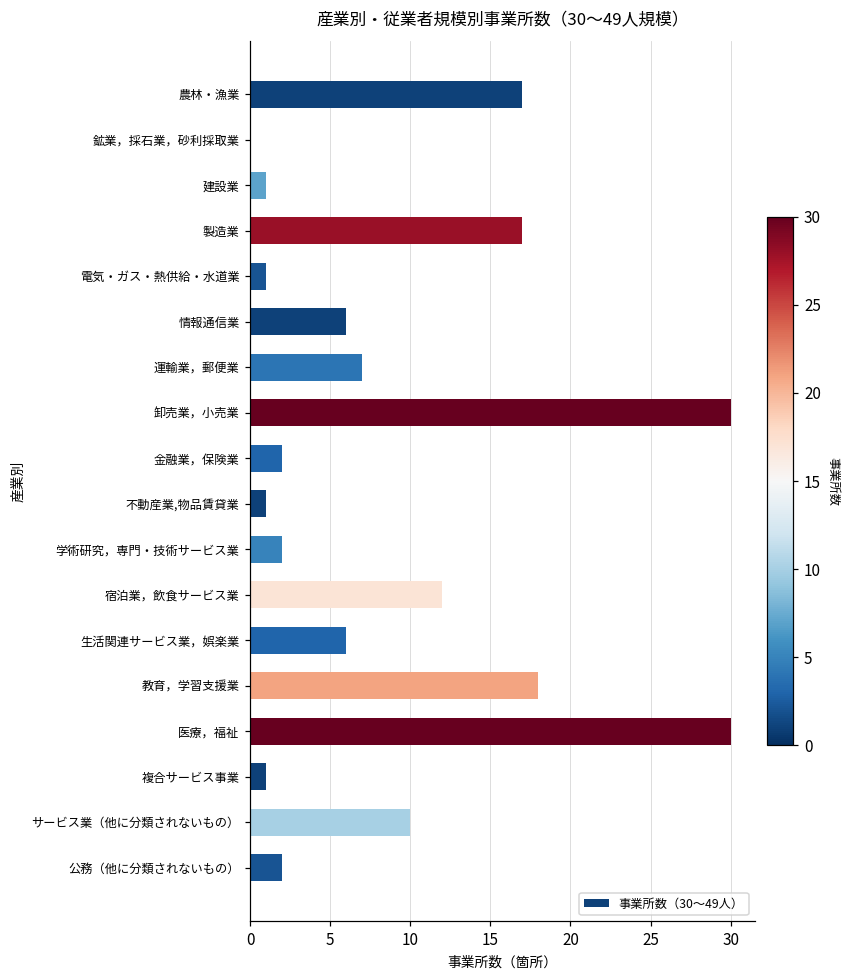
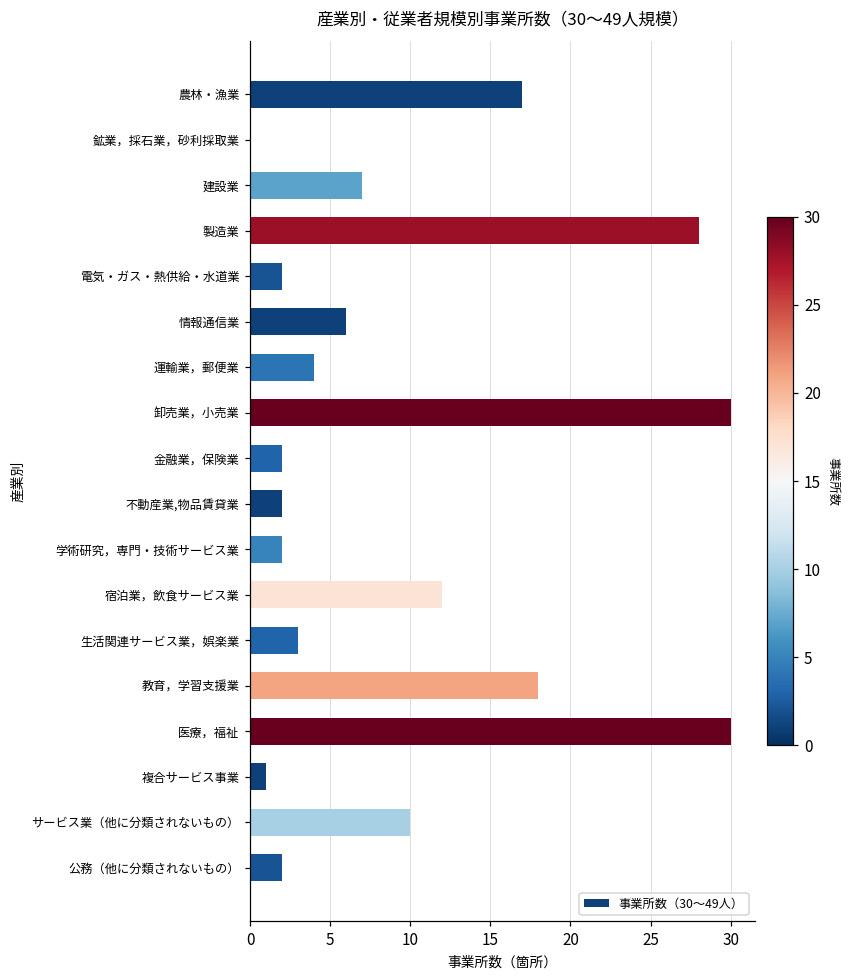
建設業: 1 -> 7
製造業: 17 -> 28
電気・ガス・熱供給・水道業: 1 -> 2
運輸業，郵便業: 7 -> 4
不動産業,物品賃貸業: 1 -> 2
生活関連サービス業，娯楽業: 6 -> 3
